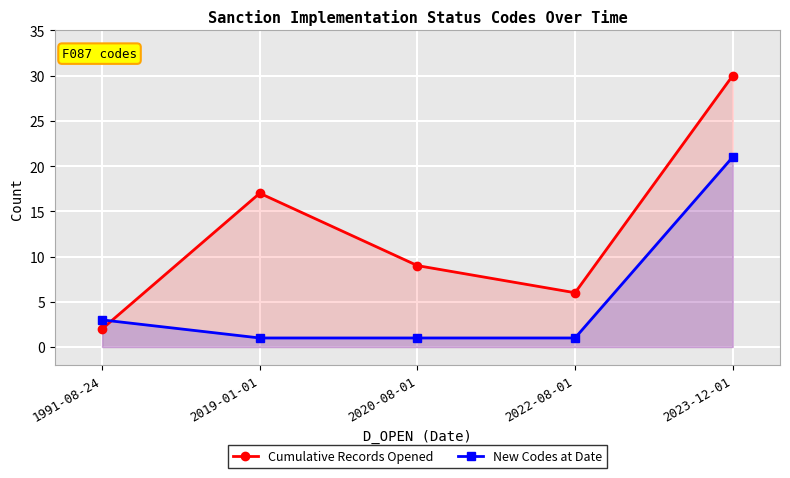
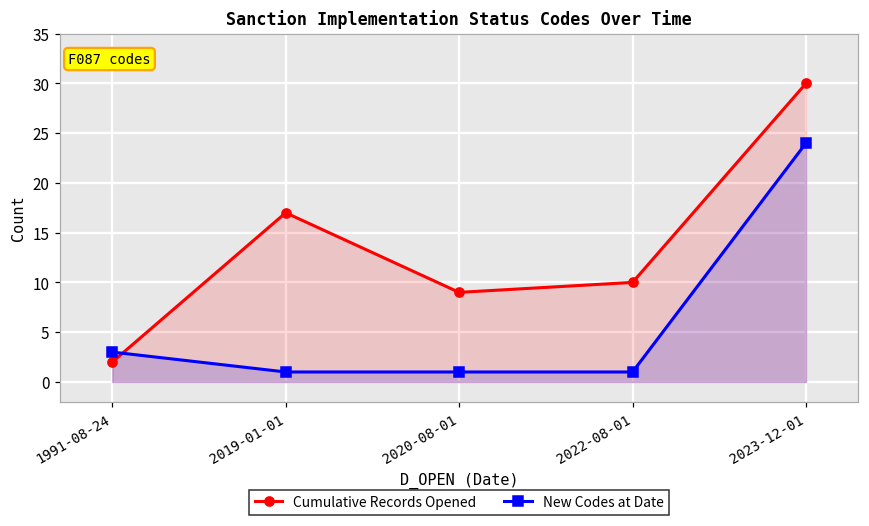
Cumulative Records Opened, 2022-08-01: 6 -> 10
New Codes at Date, 2023-12-01: 21 -> 24
